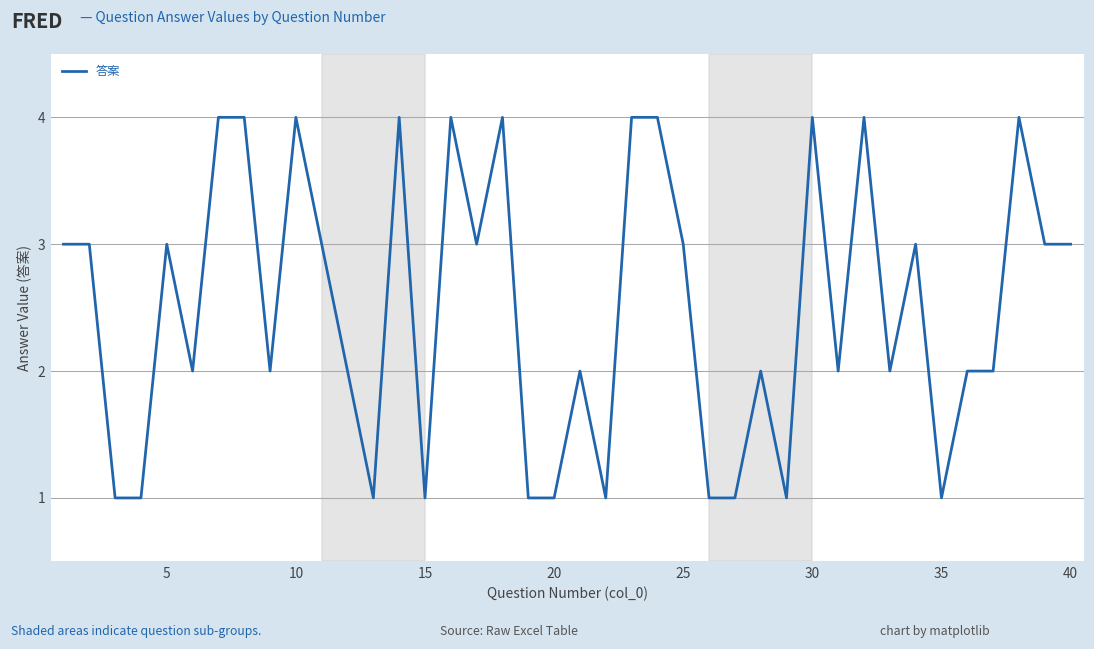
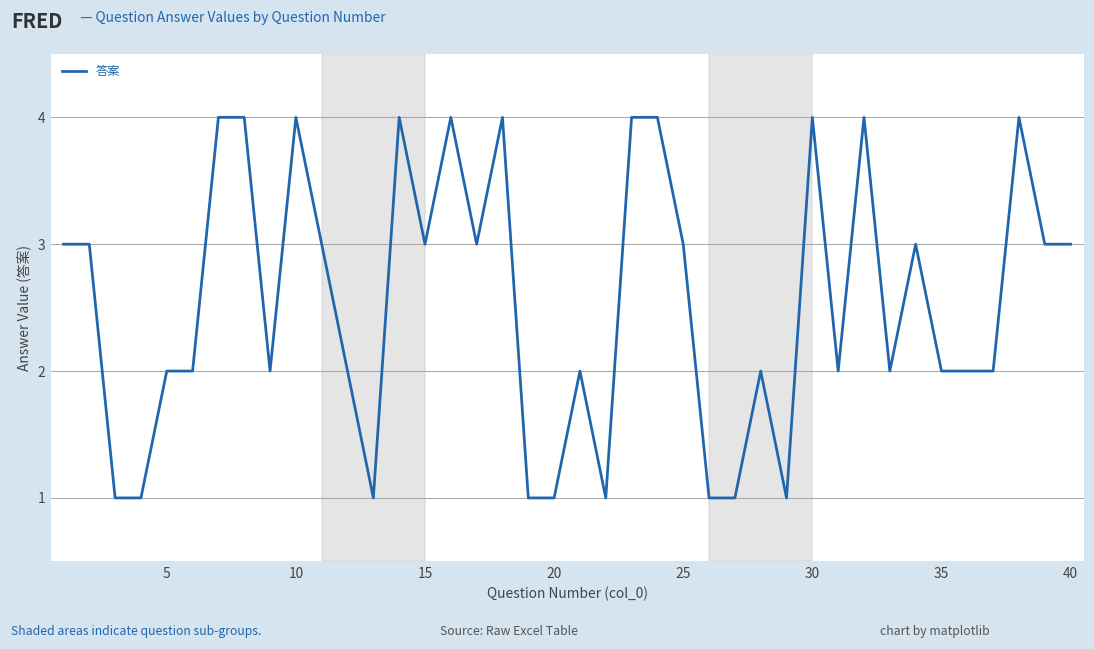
5: 3 -> 2
15: 1 -> 3
35: 1 -> 2
